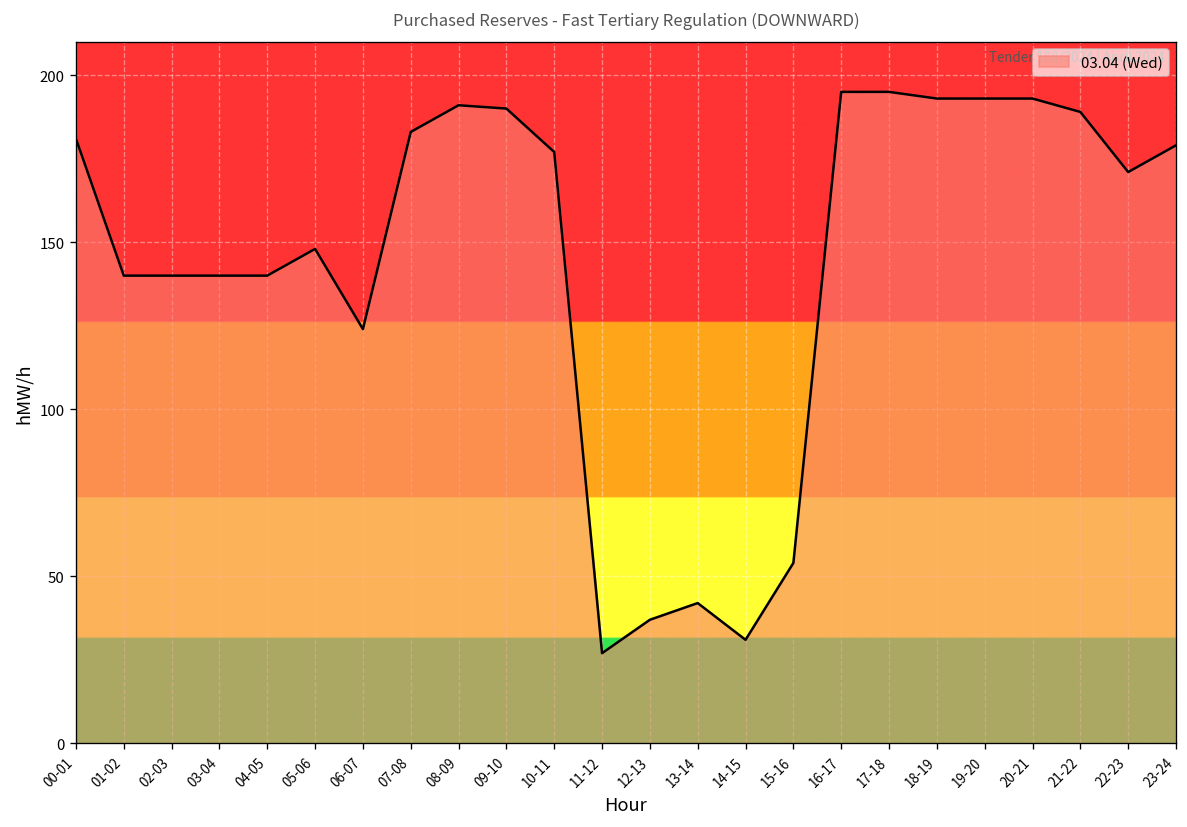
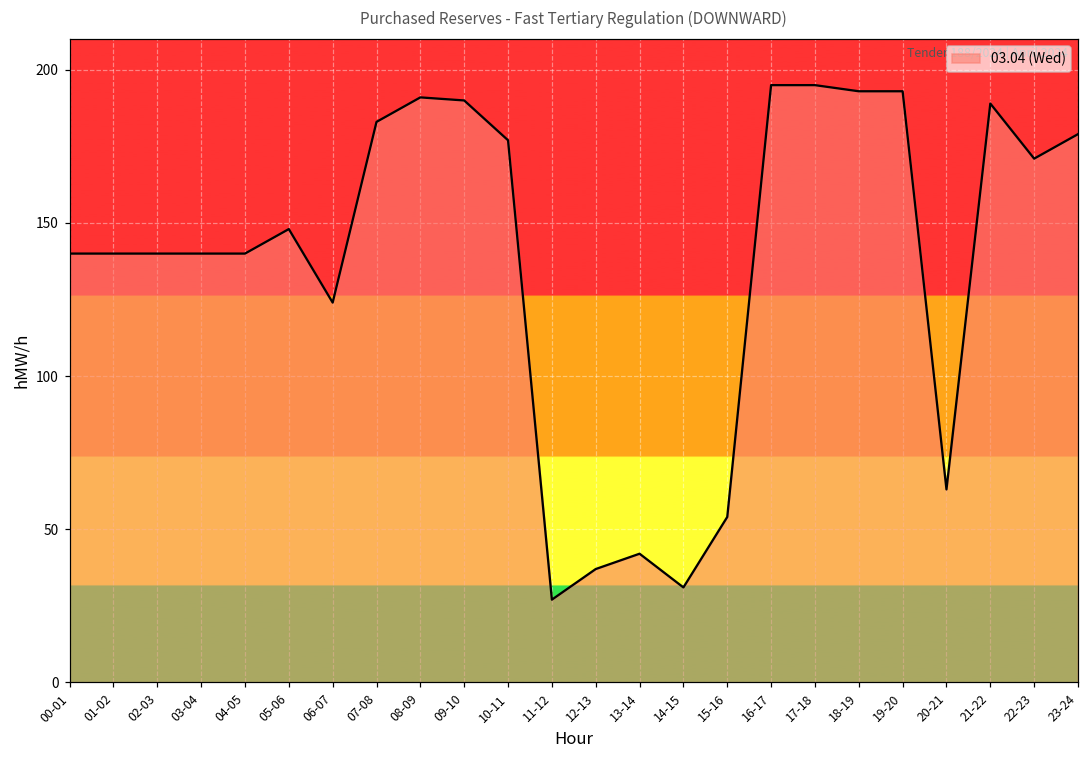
00-01: 181 -> 140
20-21: 193 -> 63
